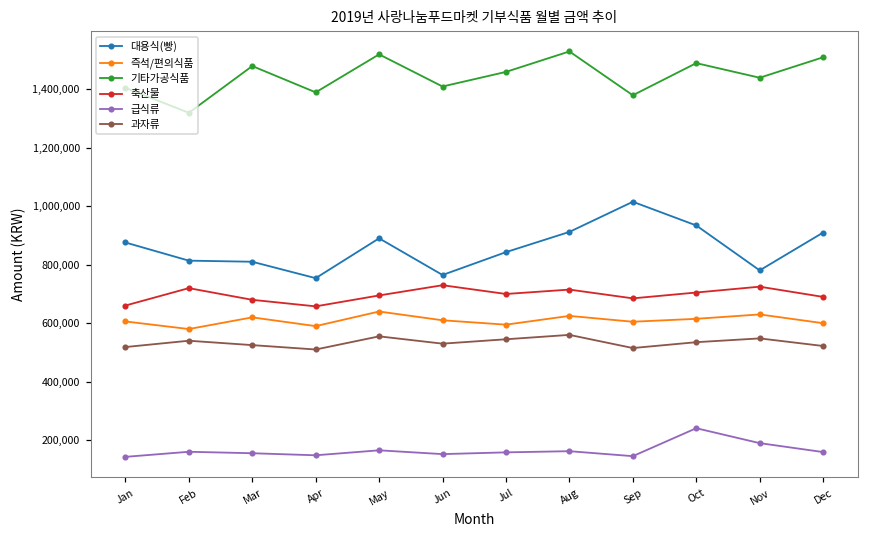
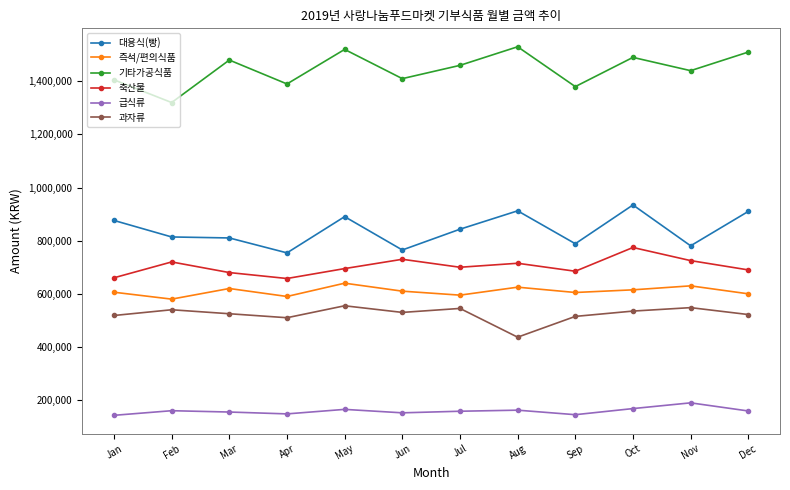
과자류, Aug: 560,000 -> 440,000
대용식(빵), Sep: 1,020,000 -> 790,000
축산물, Oct: 710,000 -> 770,000
급식류, Oct: 240,000 -> 170,000
